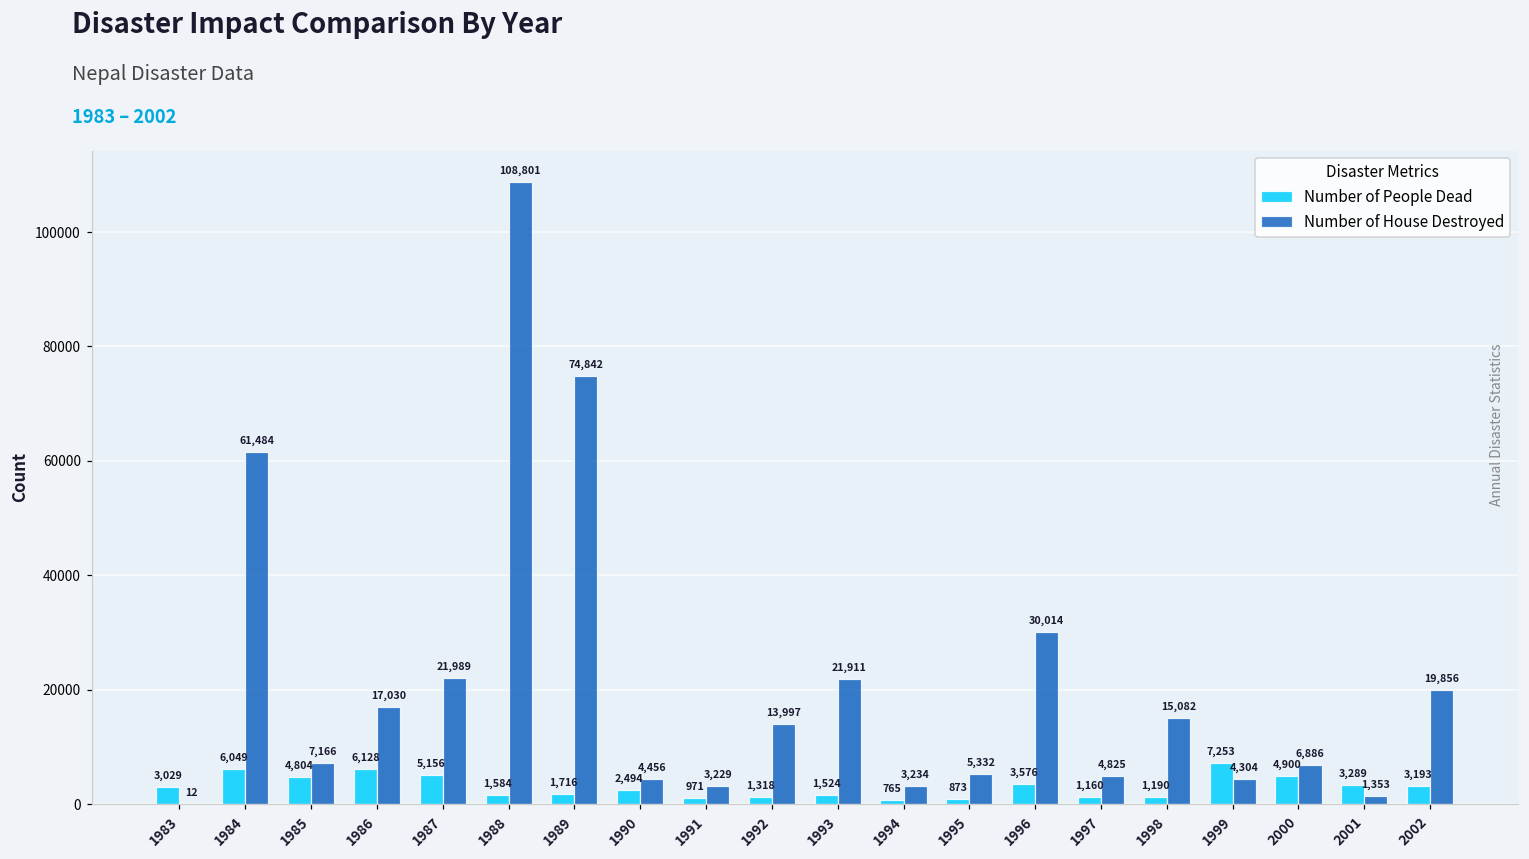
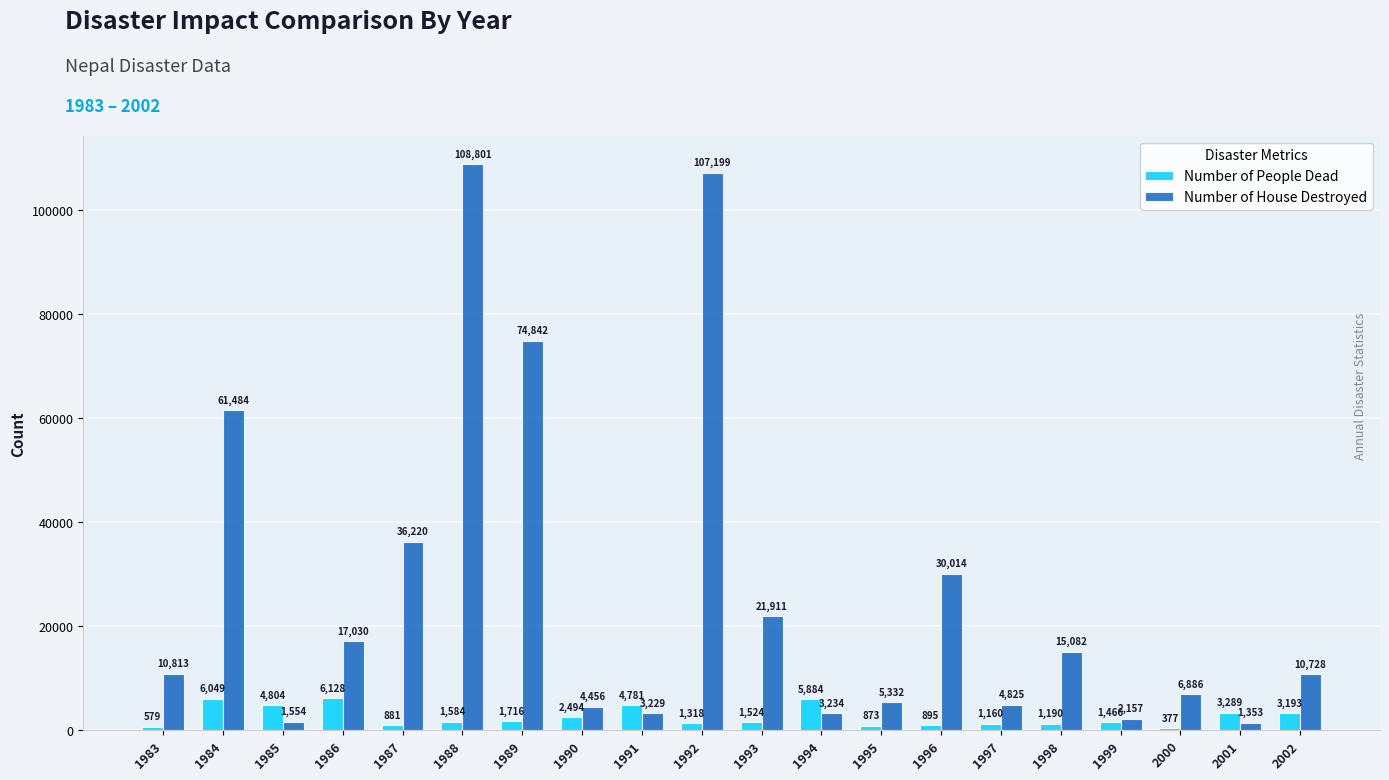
Number of People Dead, 1983: 3,029 -> 579
Number of House Destroyed, 1983: 12 -> 10,813
Number of House Destroyed, 1985: 7,166 -> 1,554
Number of People Dead, 1987: 5,156 -> 881
Number of House Destroyed, 1987: 21,989 -> 36,220
Number of People Dead, 1991: 971 -> 4,781
Number of House Destroyed, 1992: 13,997 -> 107,199
Number of People Dead, 1994: 765 -> 5,884
Number of People Dead, 1996: 3,576 -> 895
Number of People Dead, 1999: 7,253 -> 1,466
Number of House Destroyed, 1999: 4,304 -> 2,157
Number of People Dead, 2000: 4,900 -> 377
Number of House Destroyed, 2002: 19,856 -> 10,728
